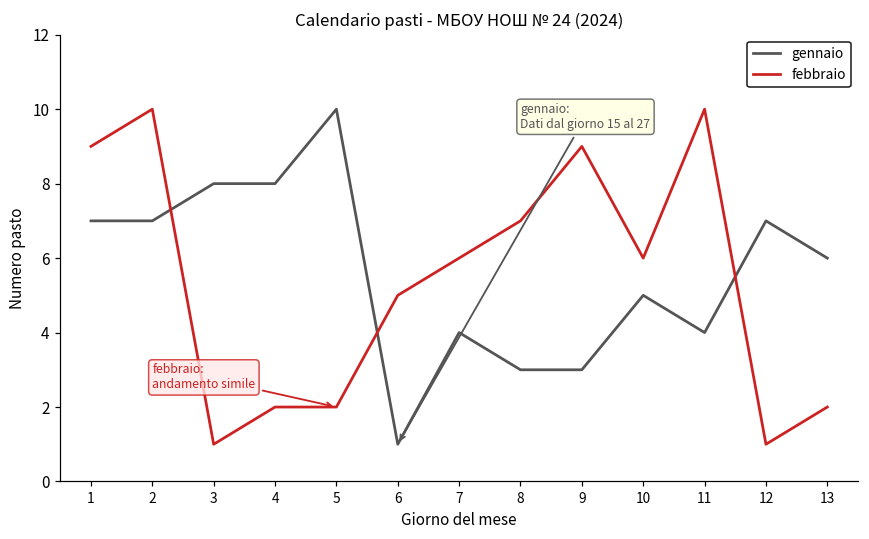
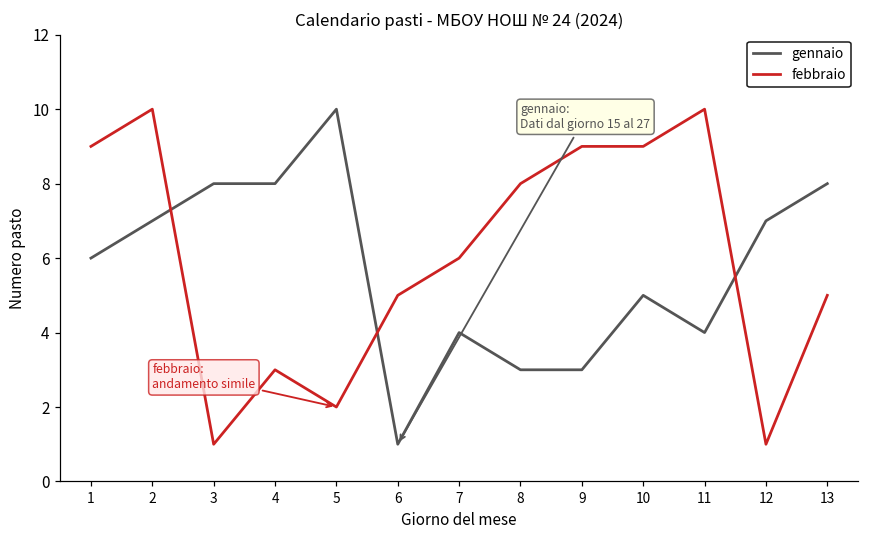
gennaio, 1: 7 -> 6
febbraio, 4: 2 -> 3
febbraio, 8: 7 -> 8
febbraio, 10: 6 -> 9
gennaio, 13: 6 -> 8
febbraio, 13: 2 -> 5
